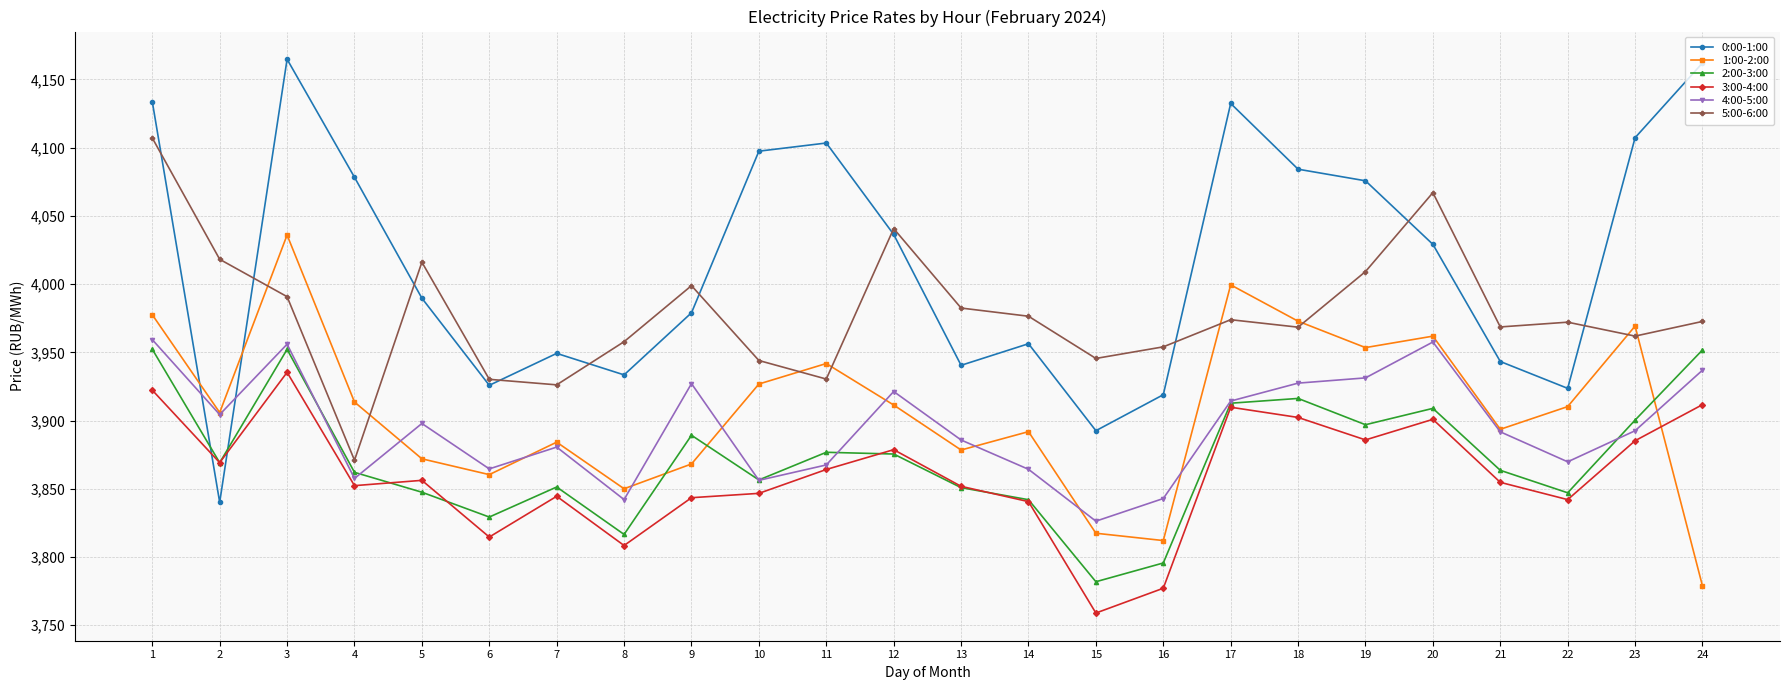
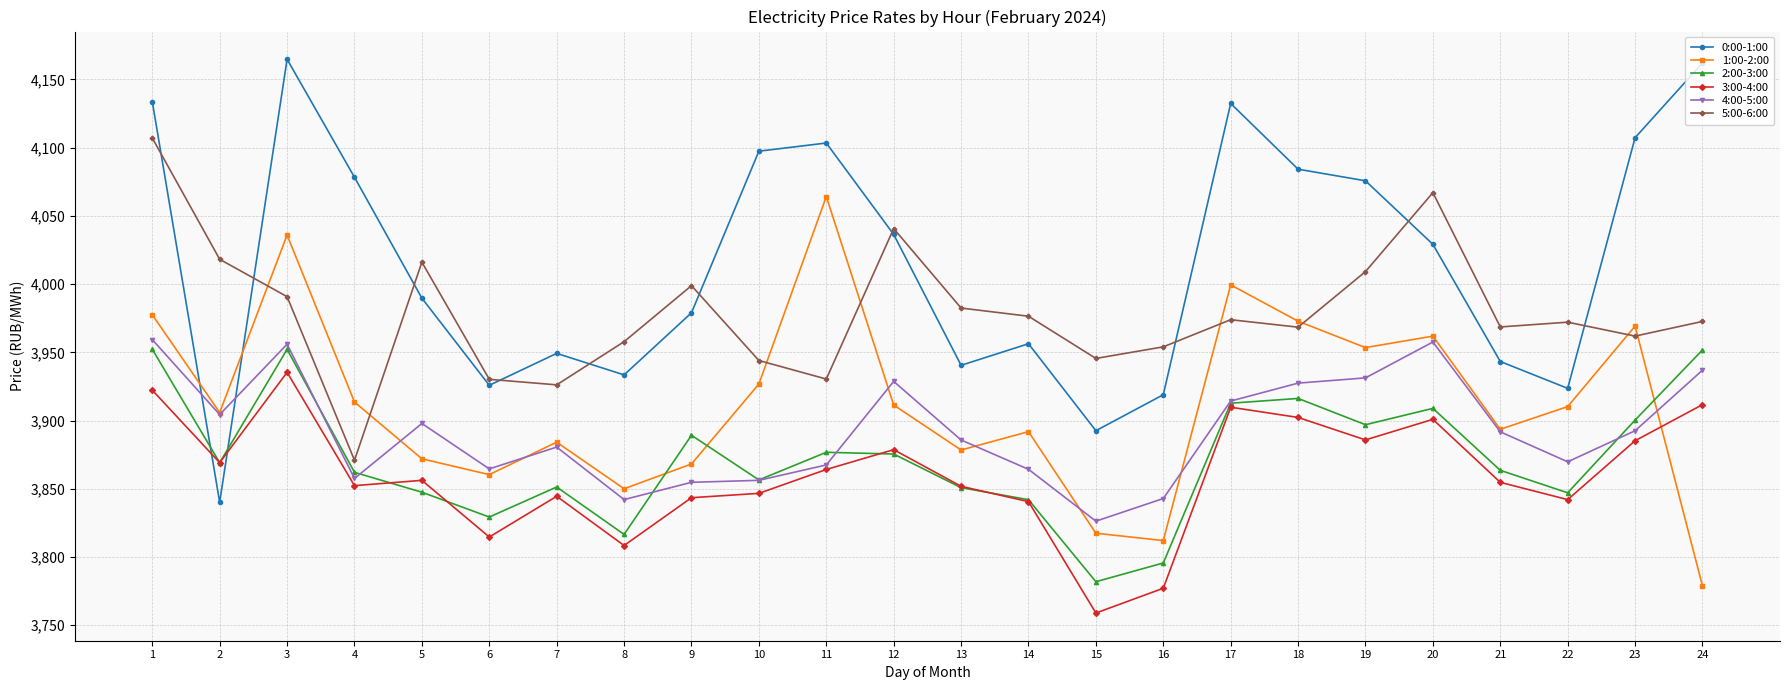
4:00-5:00, 9: 3,927 -> 3,855
1:00-2:00, 11: 3,942 -> 4,064
4:00-5:00, 12: 3,921 -> 3,929
